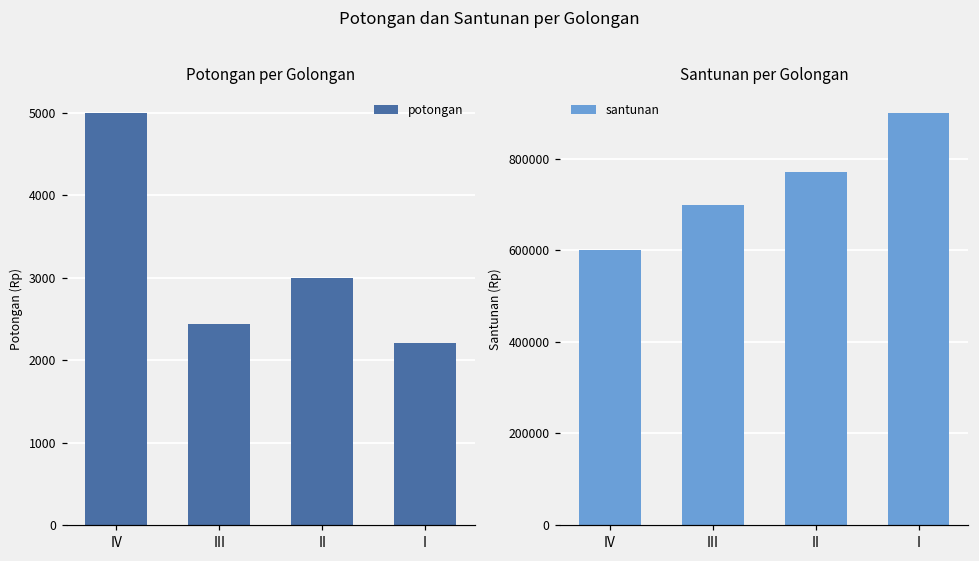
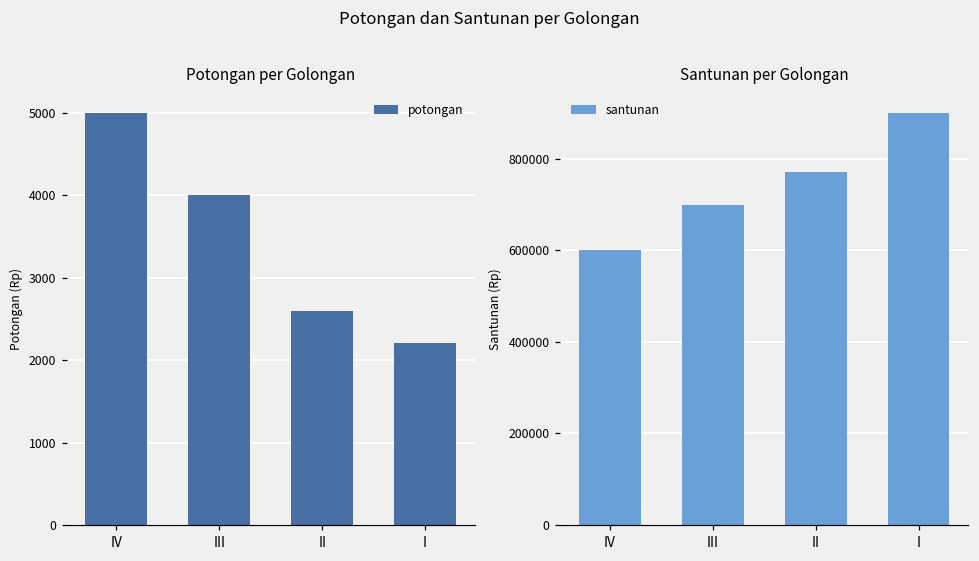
Potongan per Golongan, III: 2400 -> 4000
Potongan per Golongan, II: 3000 -> 2600
